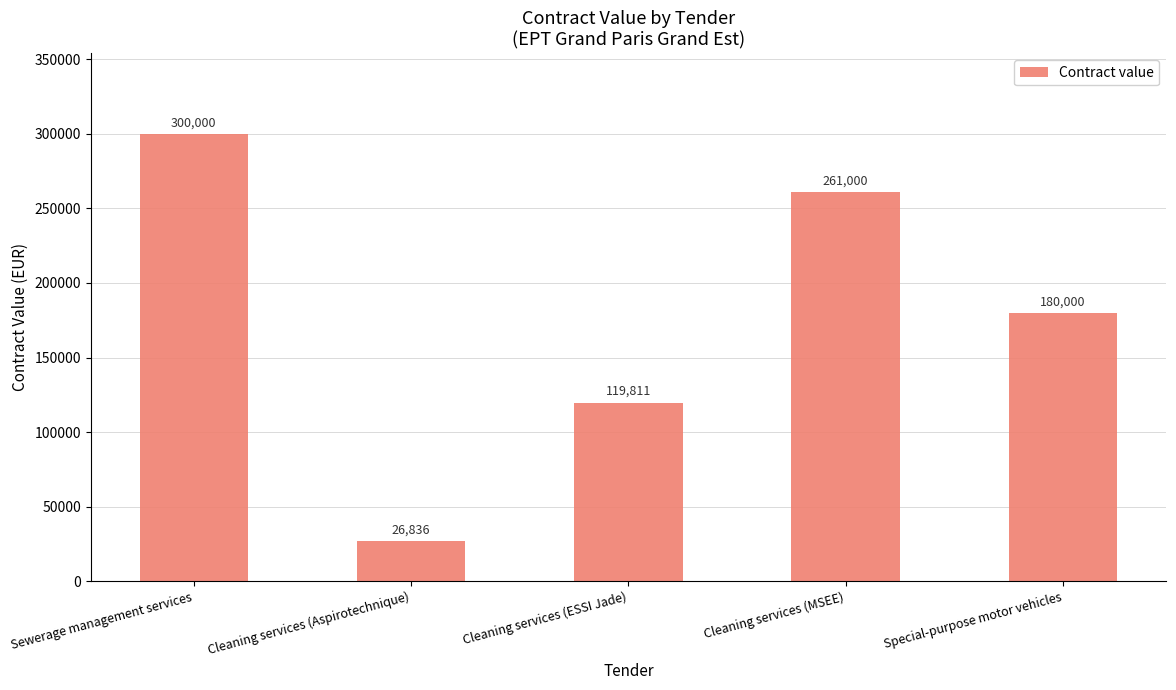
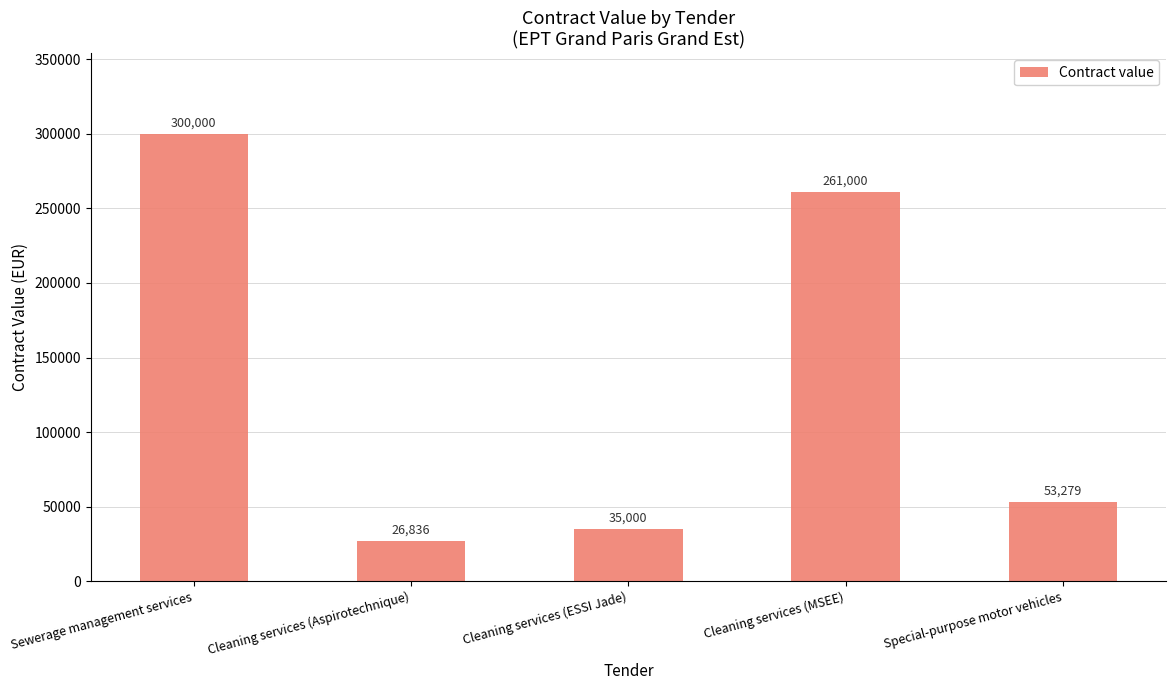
Cleaning services (ESSI Jade): 119,811 -> 35,000
Special-purpose motor vehicles: 180,000 -> 53,279
